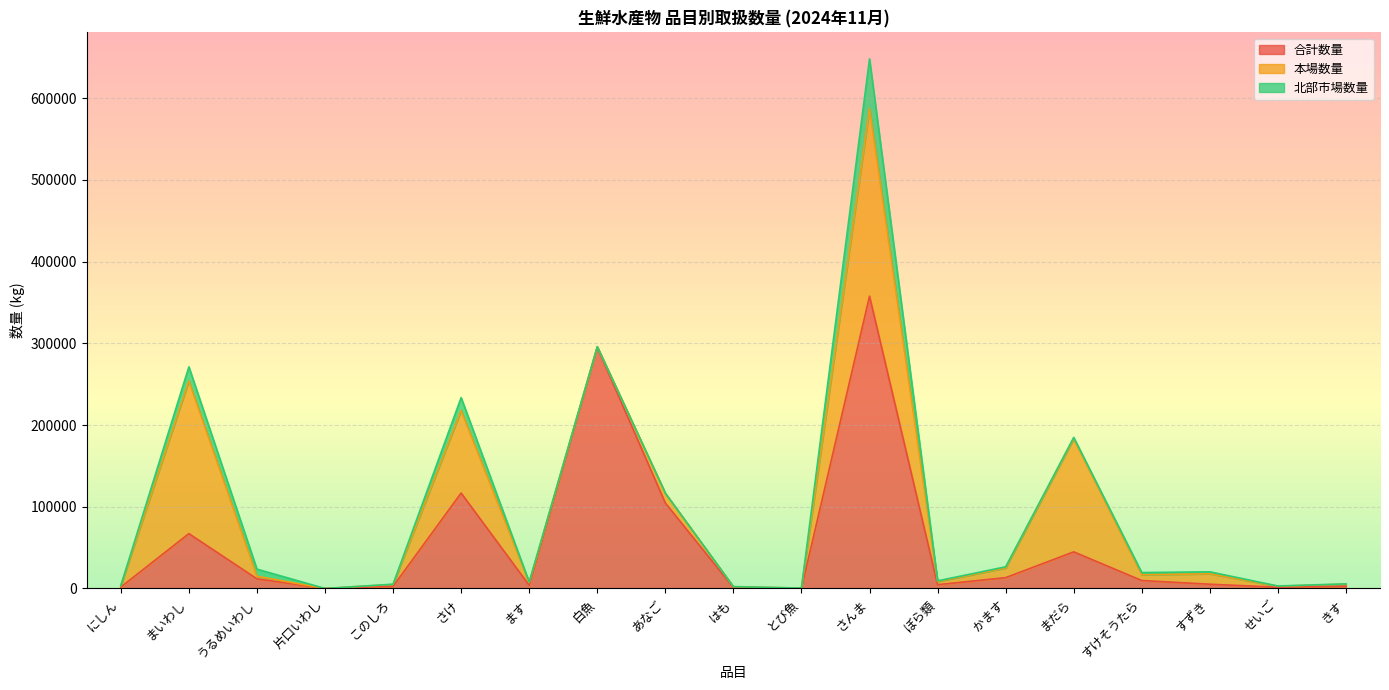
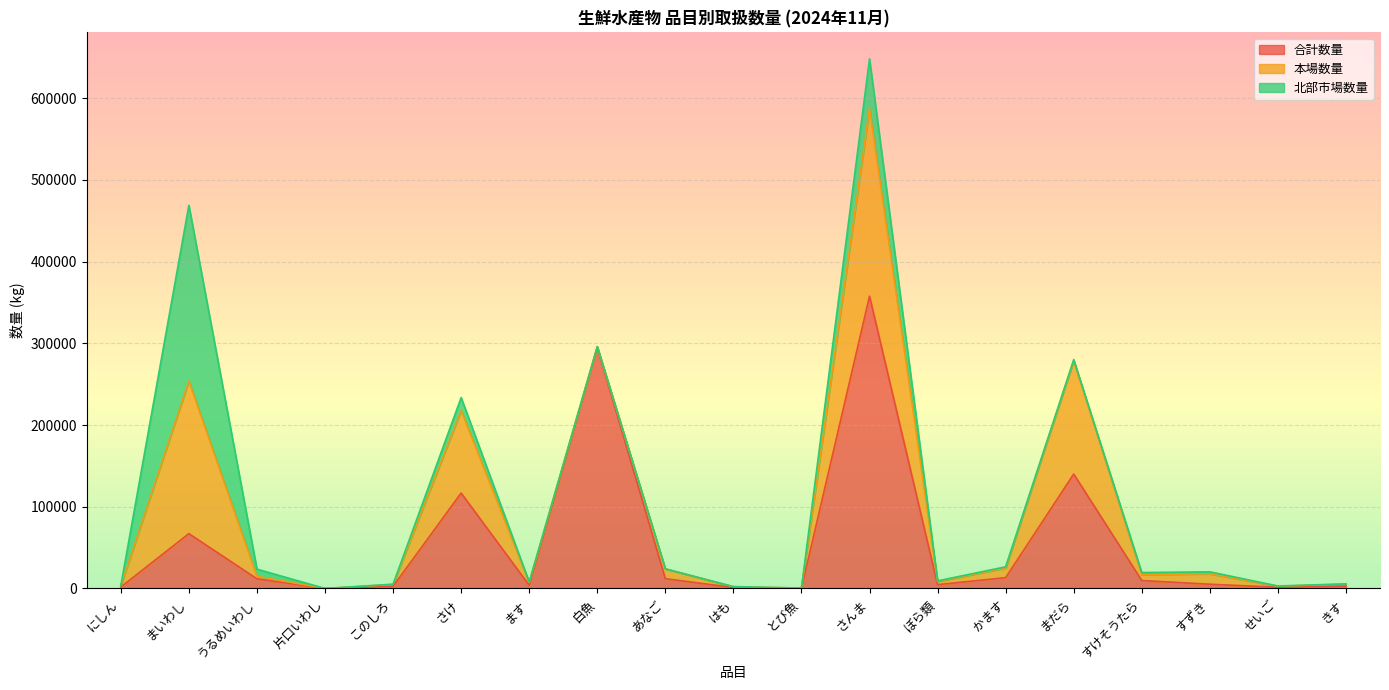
北部市場数量, まいわし: 20000 -> 220000
合計数量, あなご: 100000 -> 10000
合計数量, まだら: 40000 -> 140000
